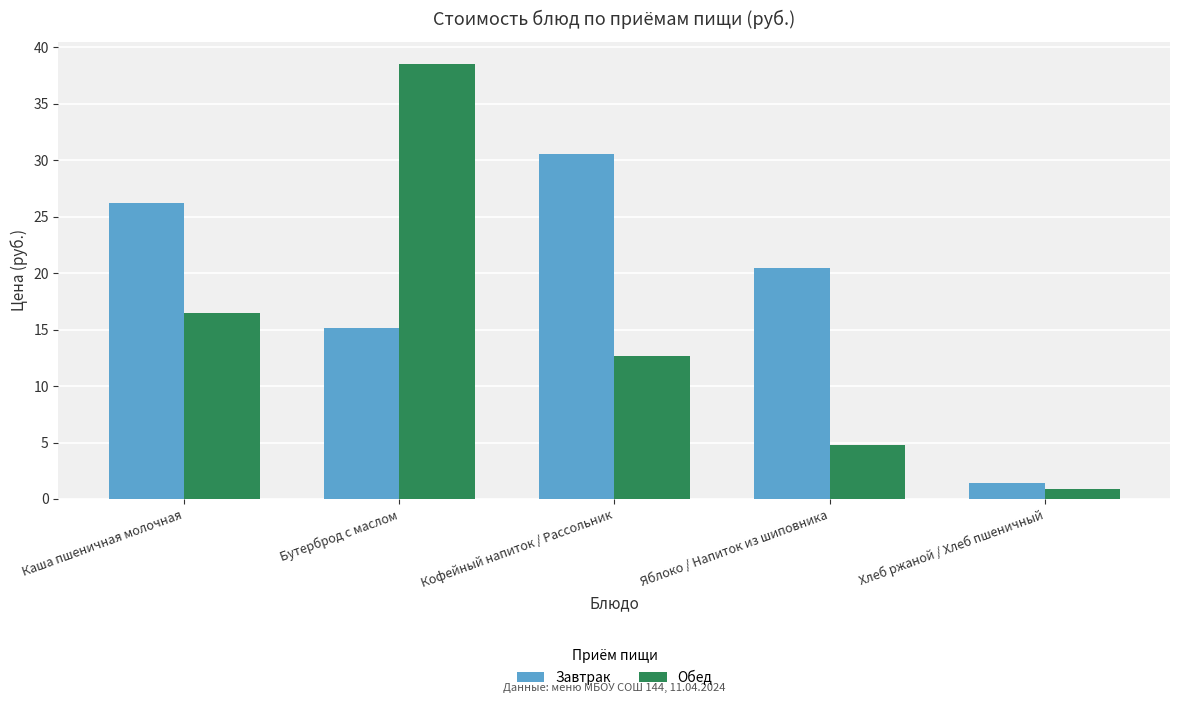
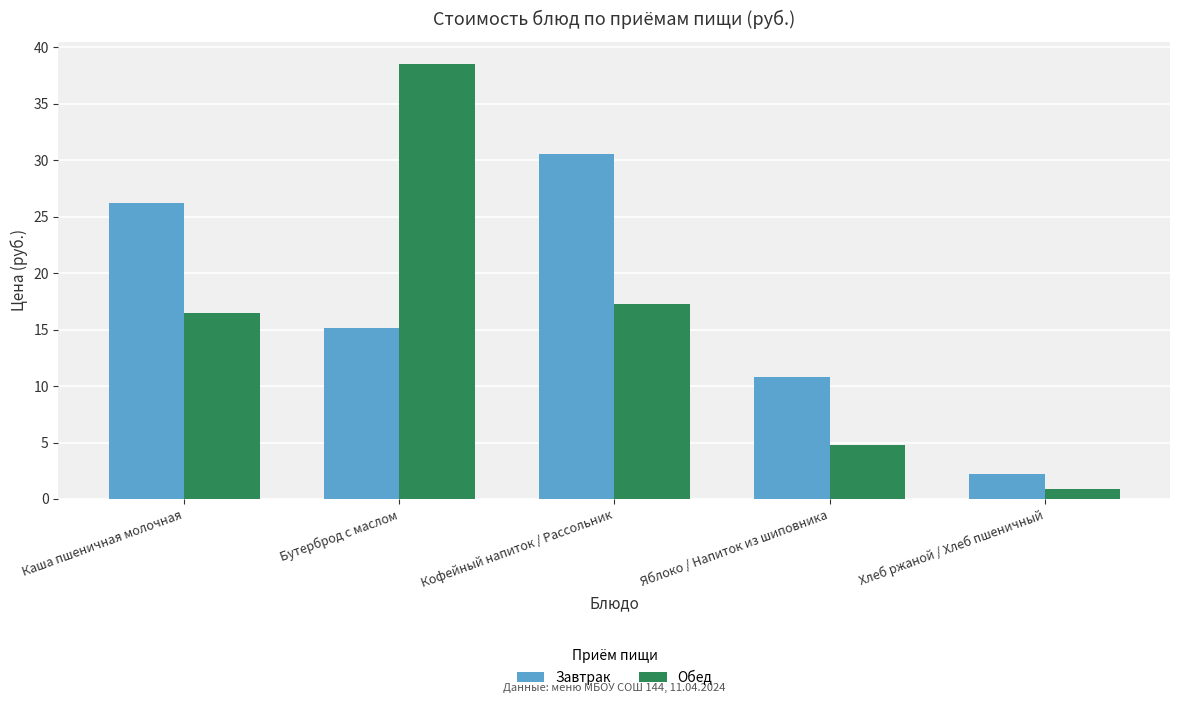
Обед, Кофейный напиток / Рассольник: 12.7 -> 17.3
Завтрак, Яблоко / Напиток из шиповника: 20.5 -> 10.8
Завтрак, Хлеб ржаной / Хлеб пшеничный: 1.4 -> 2.2
